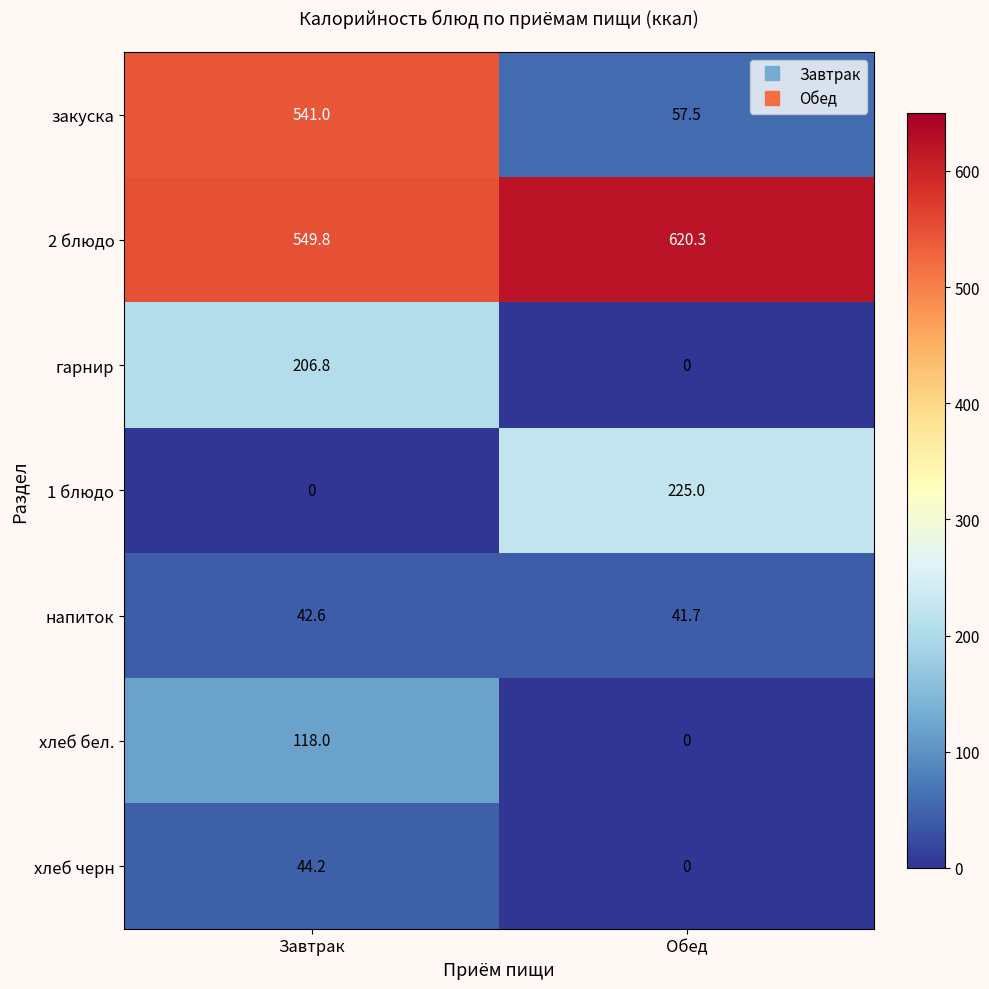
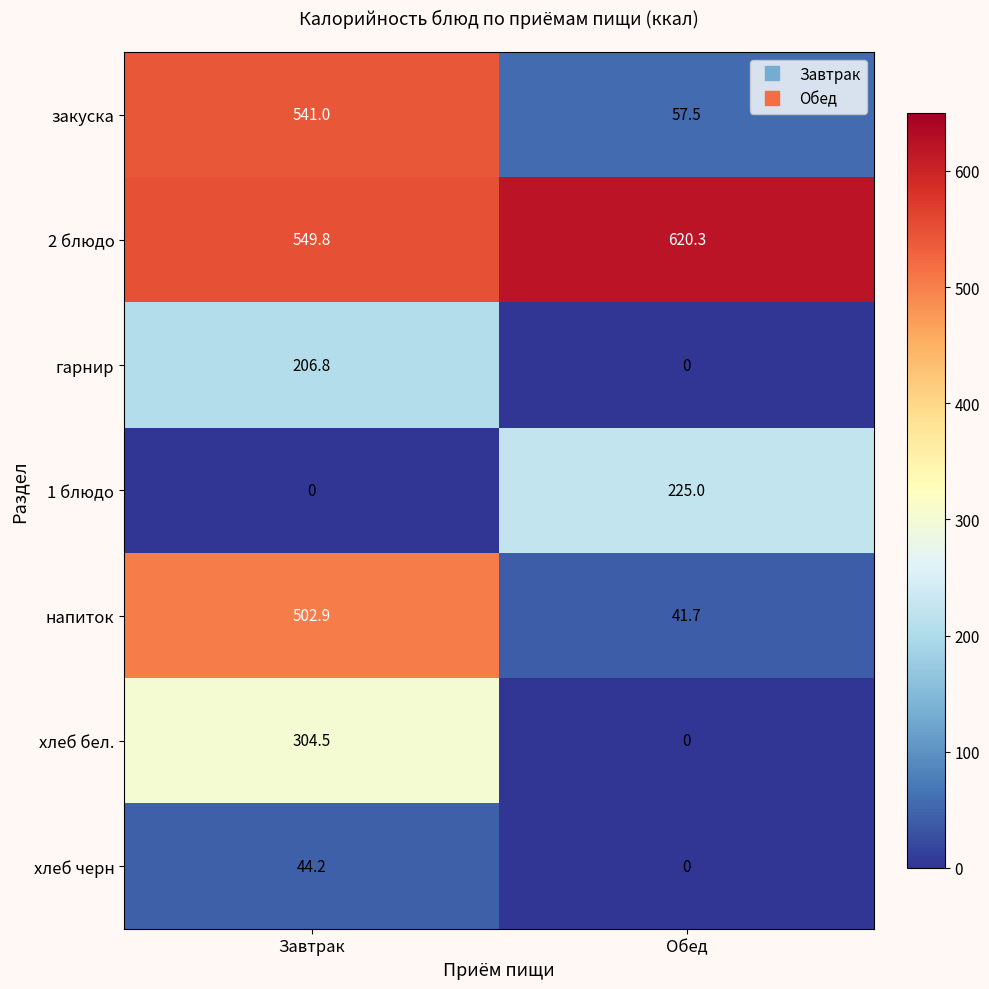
напиток, Завтрак: 42.6 -> 502.9
хлеб бел., Завтрак: 118.0 -> 304.5
